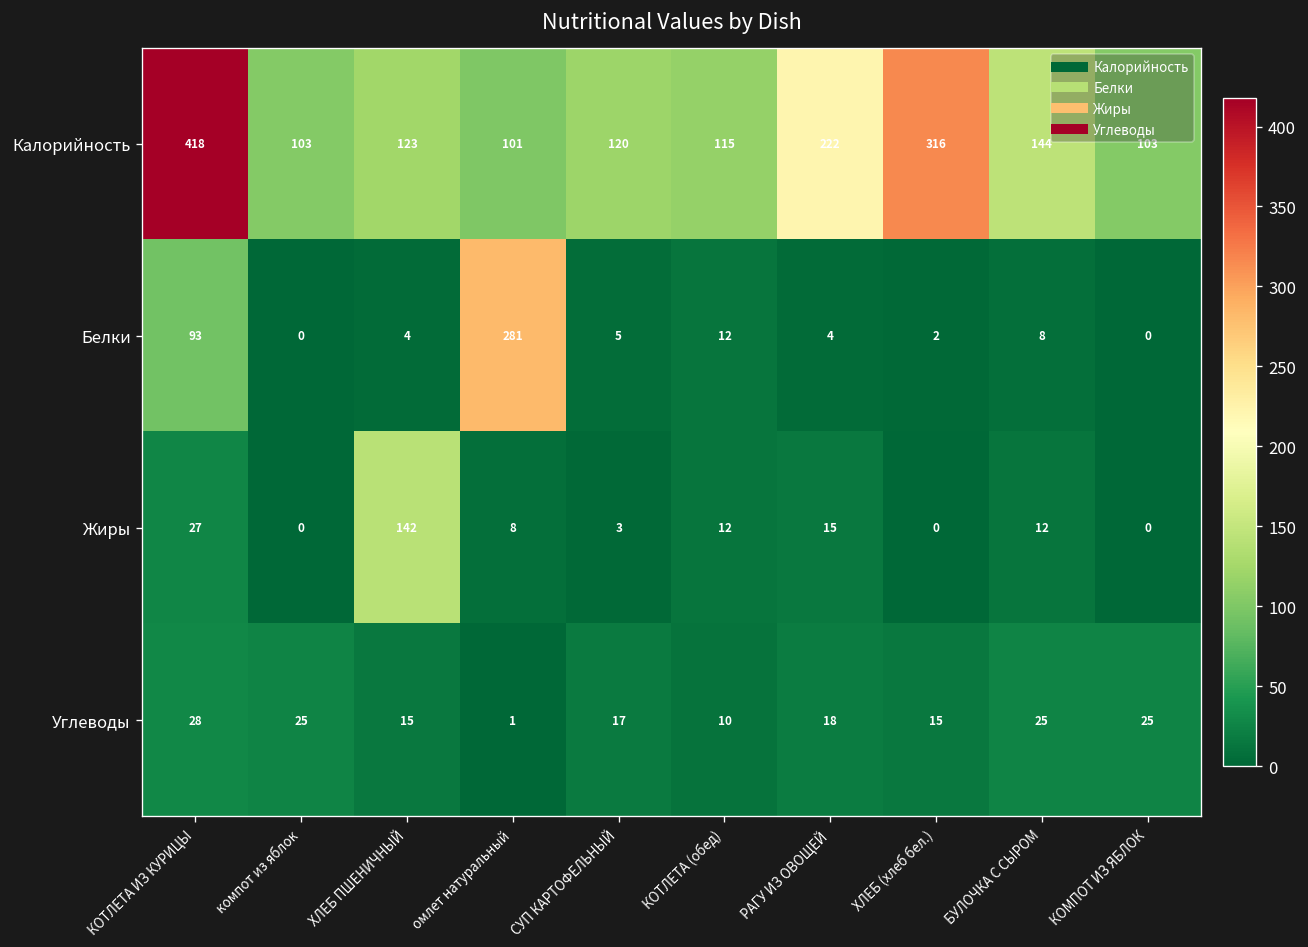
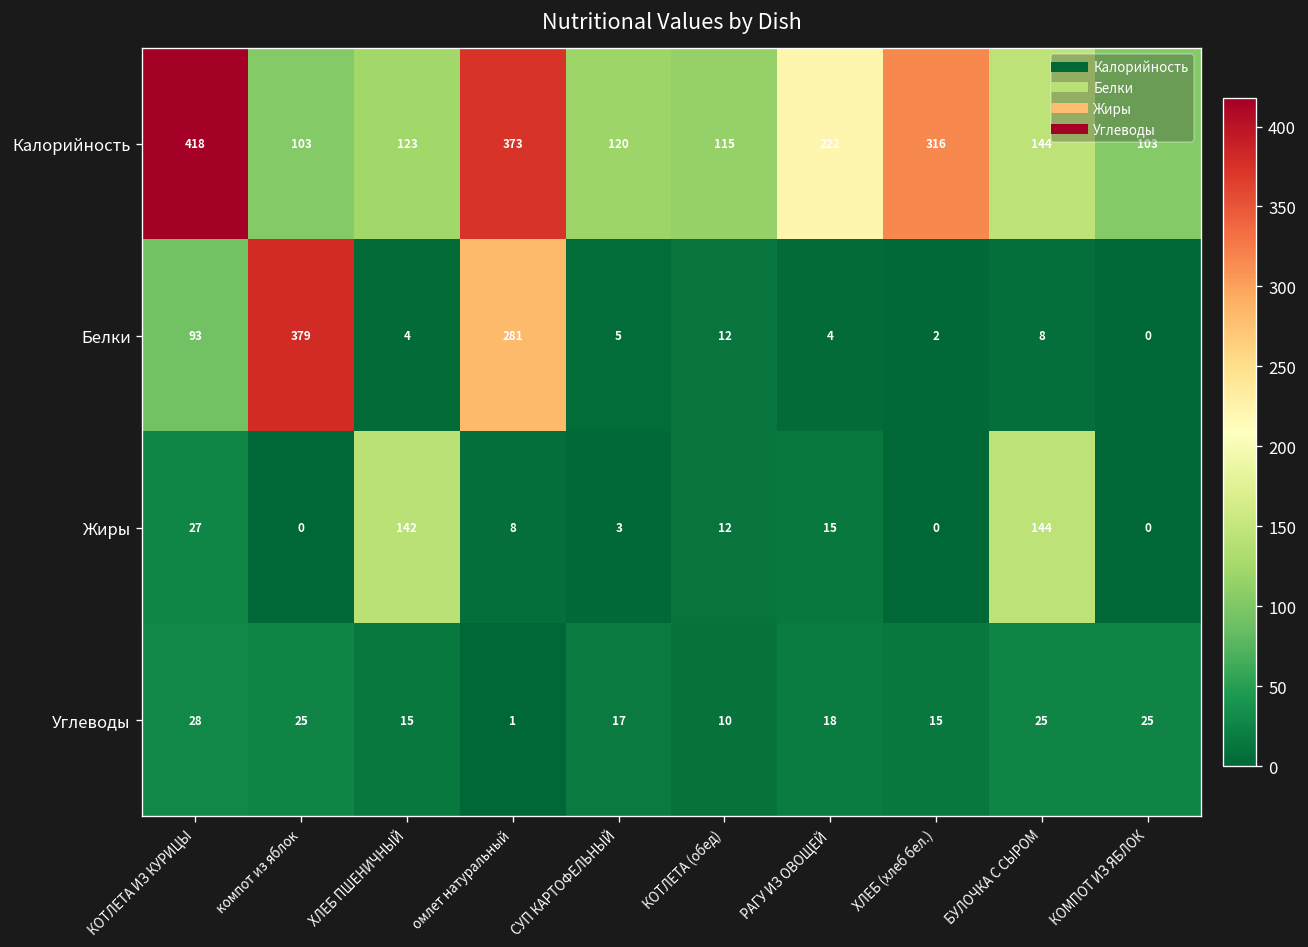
Калорийность, омлет натуральный: 101 -> 373
Белки, компот из яблок: 0 -> 379
Жиры, БУЛОЧКА С СЫРОМ: 12 -> 144
